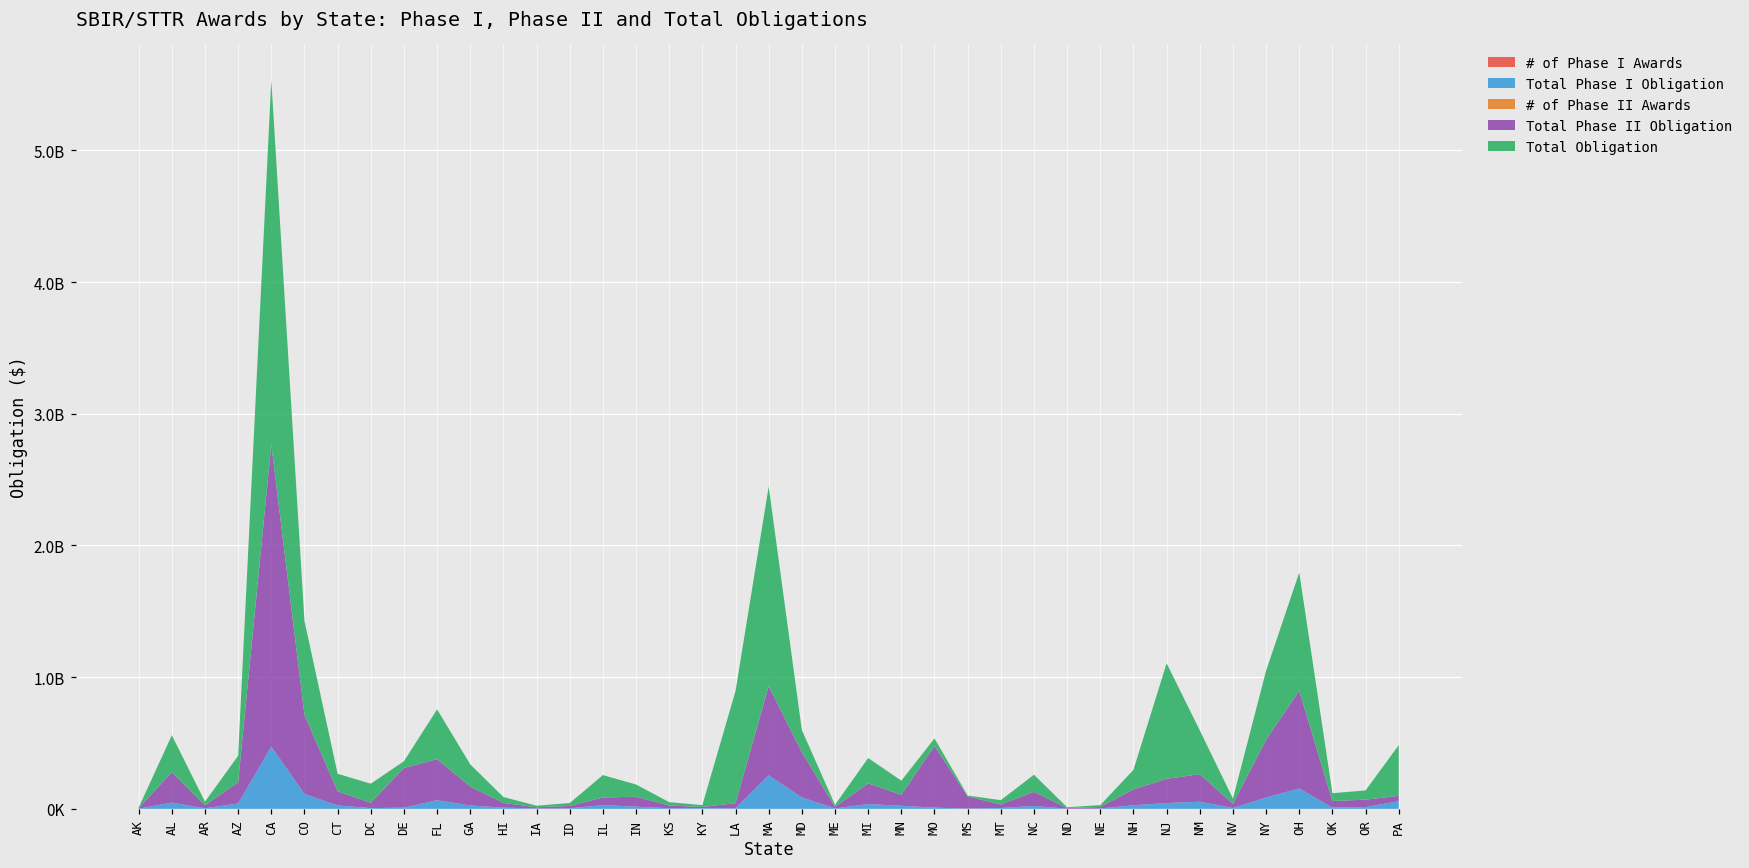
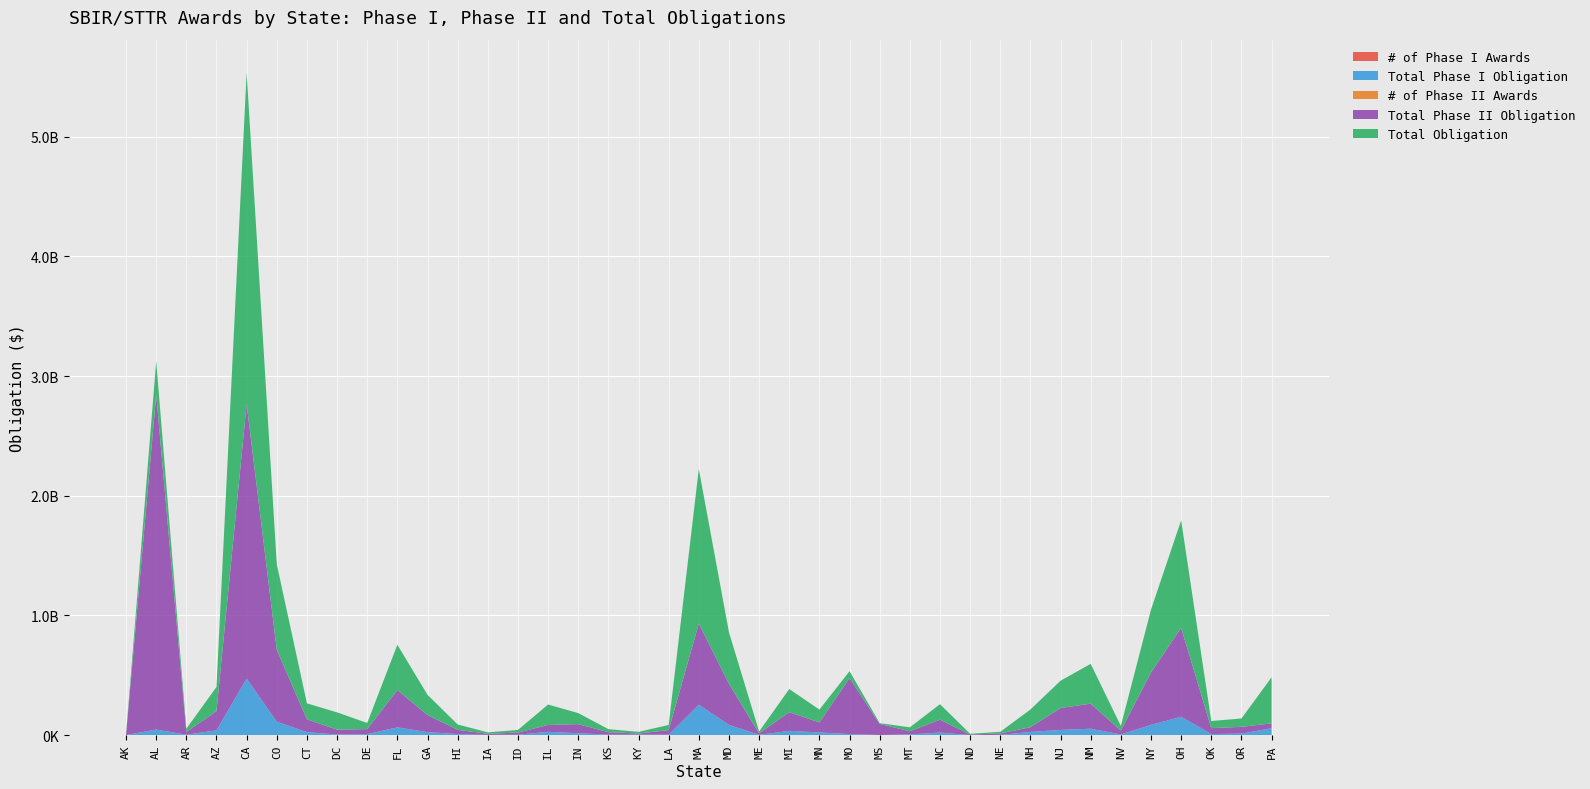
Total Phase II Obligation, AL: 230000000 -> 2800000000
Total Phase II Obligation, DE: 300000000 -> 40000000
Total Obligation, LA: 850000000 -> 40000000
Total Obligation, MA: 1510000000 -> 1290000000
Total Obligation, MD: 170000000 -> 430000000
Total Phase II Obligation, NH: 120000000 -> 40000000
Total Obligation, NJ: 880000000 -> 230000000
